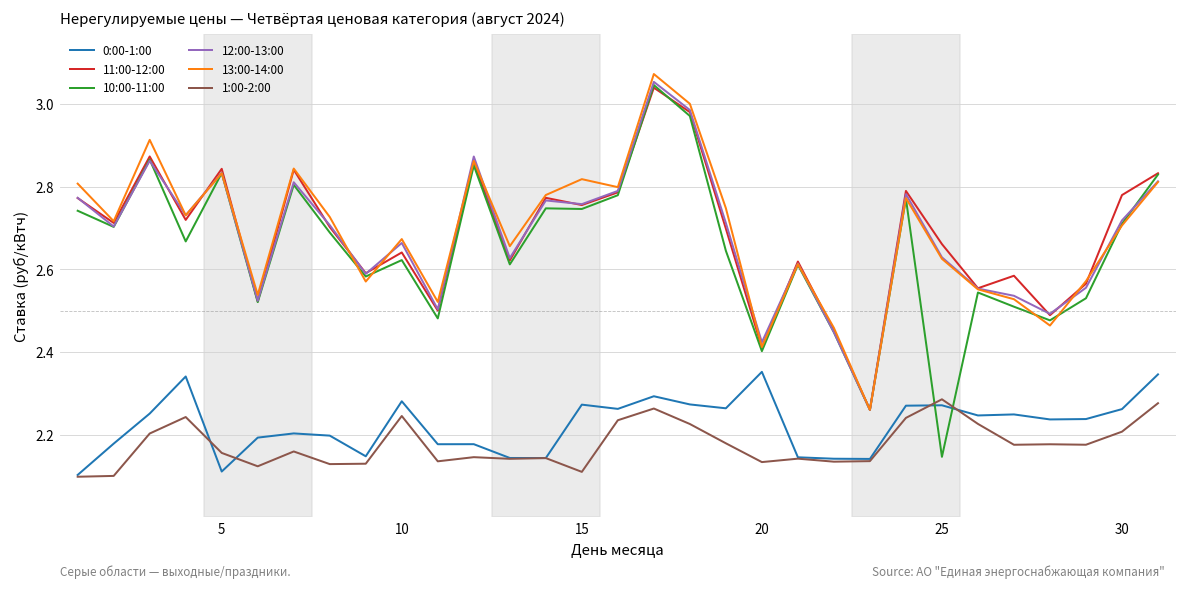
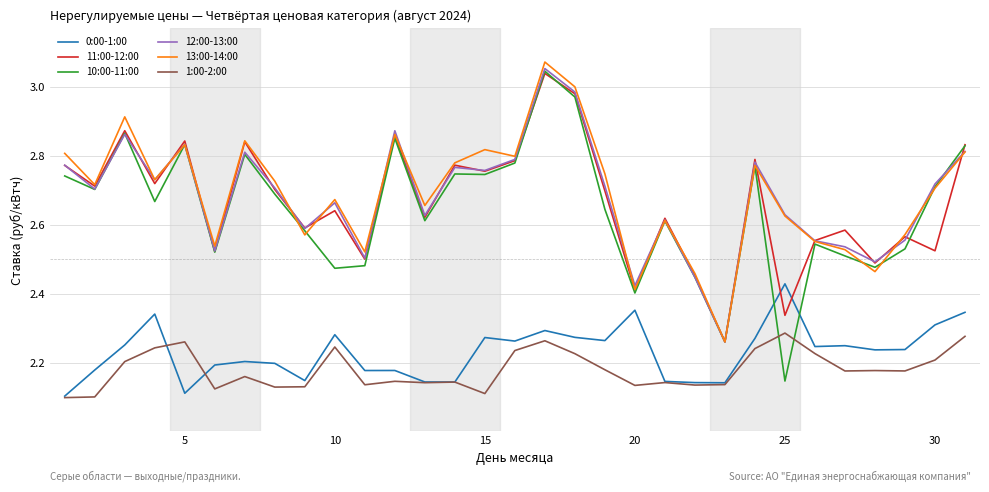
1:00-2:00, 5: 2.16 -> 2.26
10:00-11:00, 10: 2.62 -> 2.47
0:00-1:00, 25: 2.27 -> 2.43
11:00-12:00, 25: 2.66 -> 2.34
0:00-1:00, 30: 2.26 -> 2.31
11:00-12:00, 30: 2.78 -> 2.52
